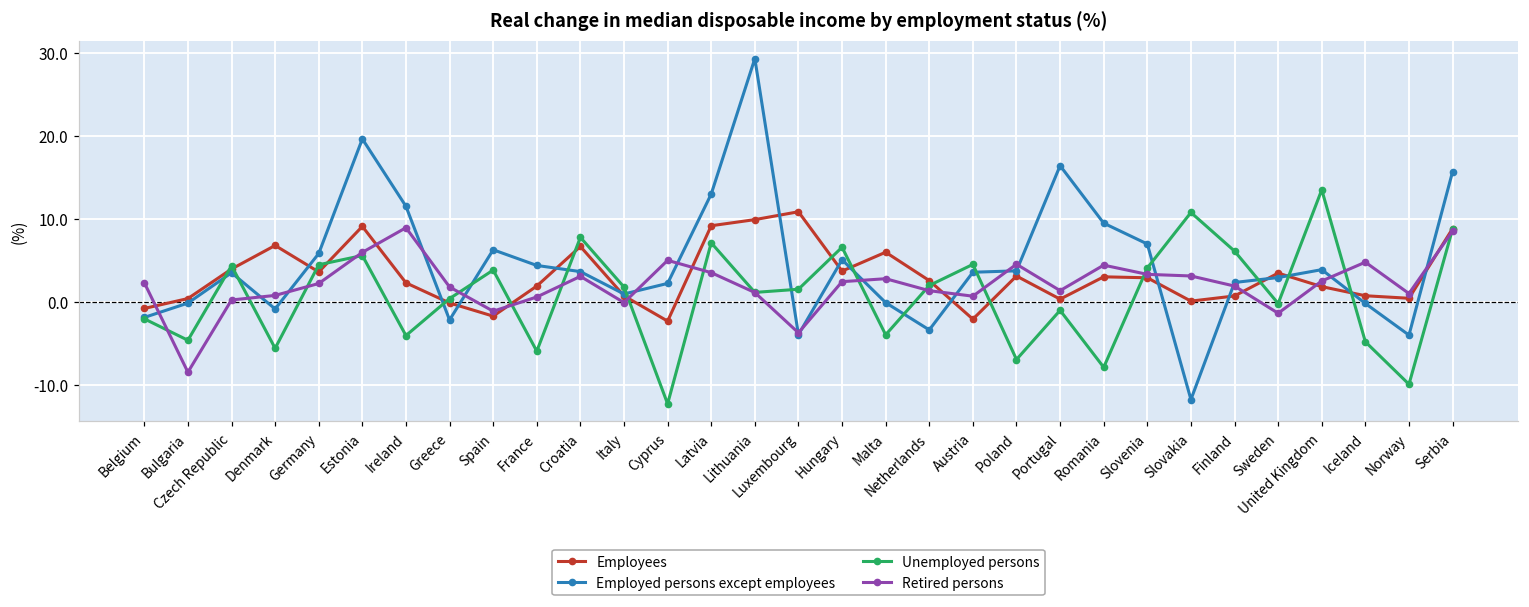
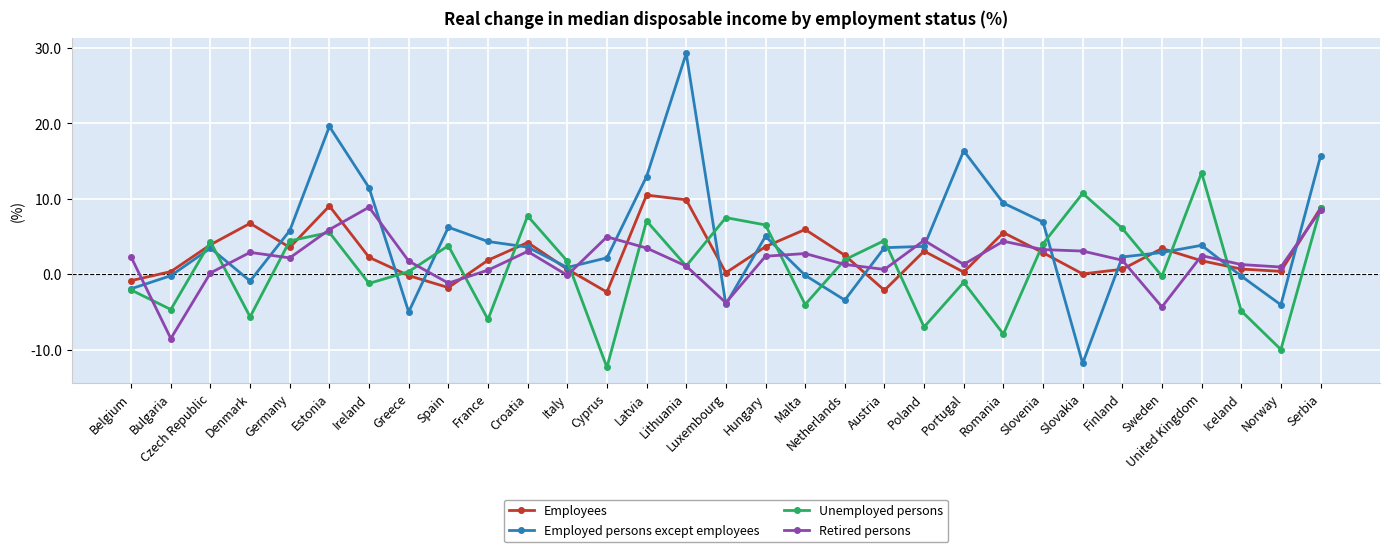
Retired persons, Denmark: 1 -> 3
Unemployed persons, Ireland: -4 -> -1
Employed persons except employees, Greece: -2 -> -5
Employees, Croatia: 7 -> 4
Employees, Latvia: 9 -> 11
Employees, Luxembourg: 11 -> 0
Unemployed persons, Luxembourg: 1 -> 8
Employees, Romania: 3 -> 6
Retired persons, Sweden: -1 -> -4
Retired persons, Iceland: 5 -> 1
